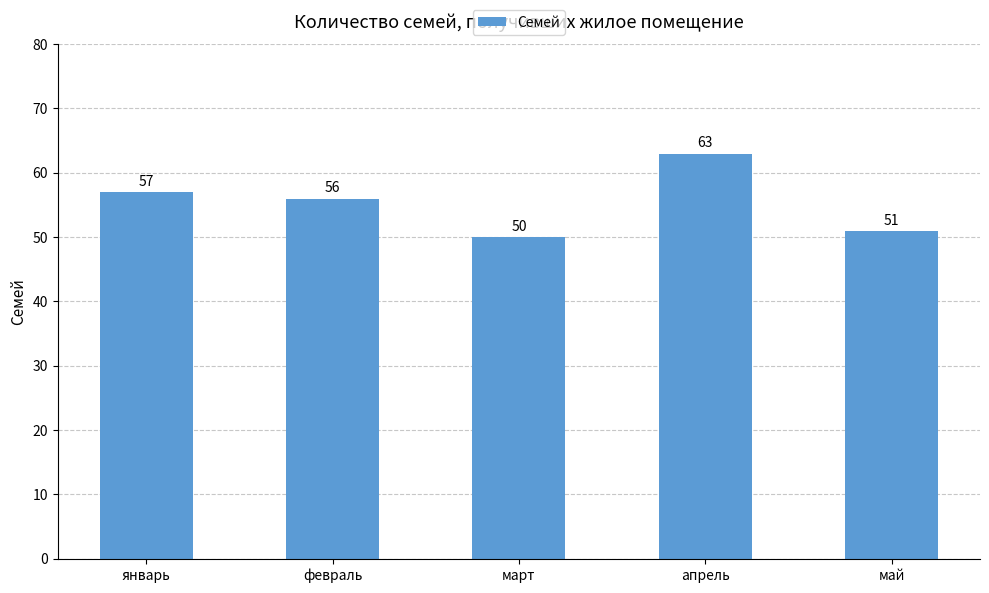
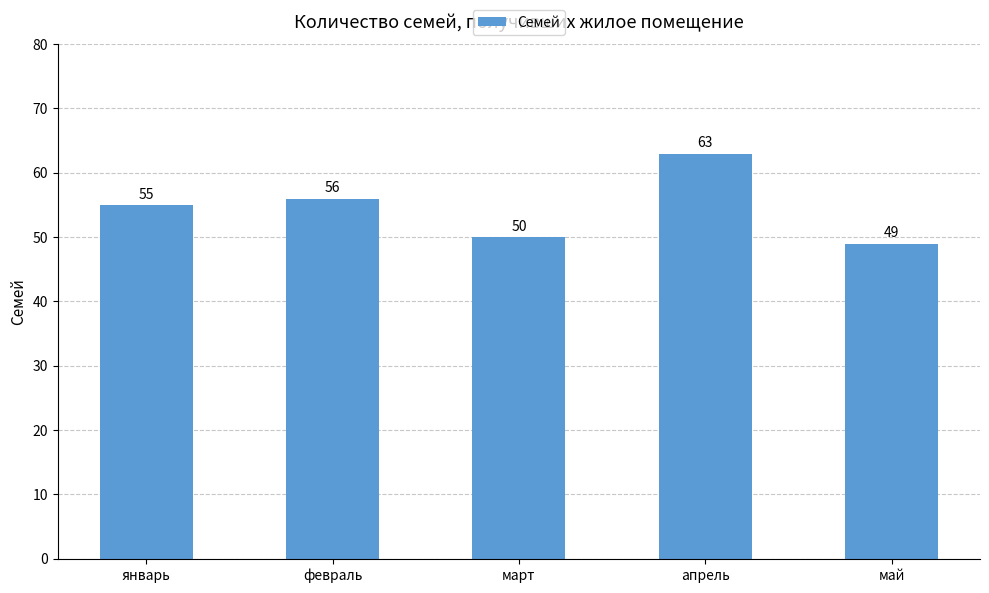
январь: 57 -> 55
май: 51 -> 49
